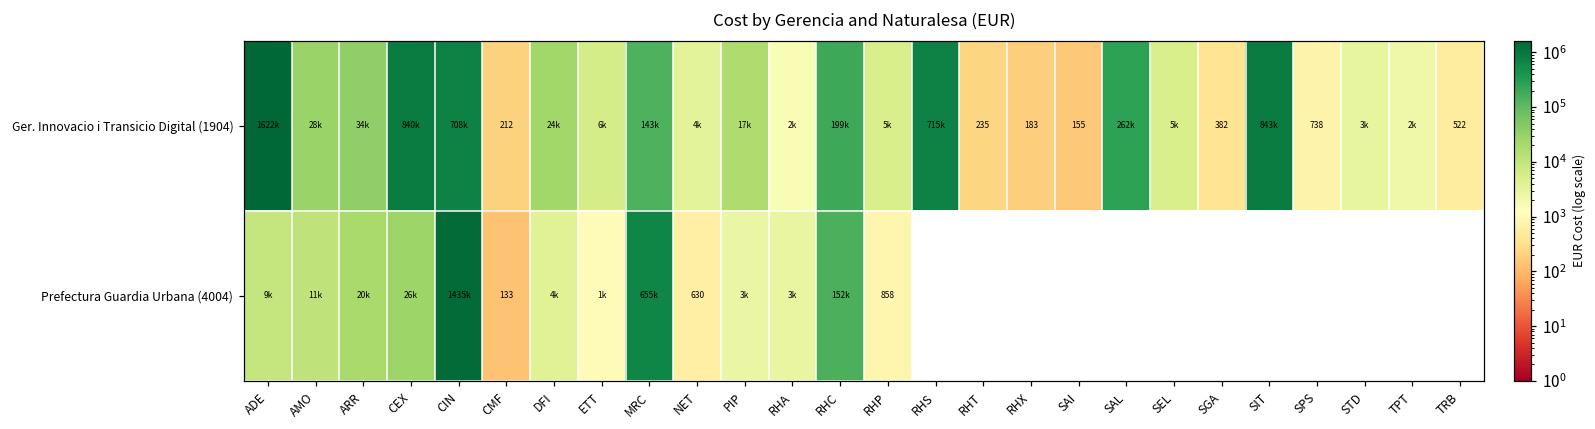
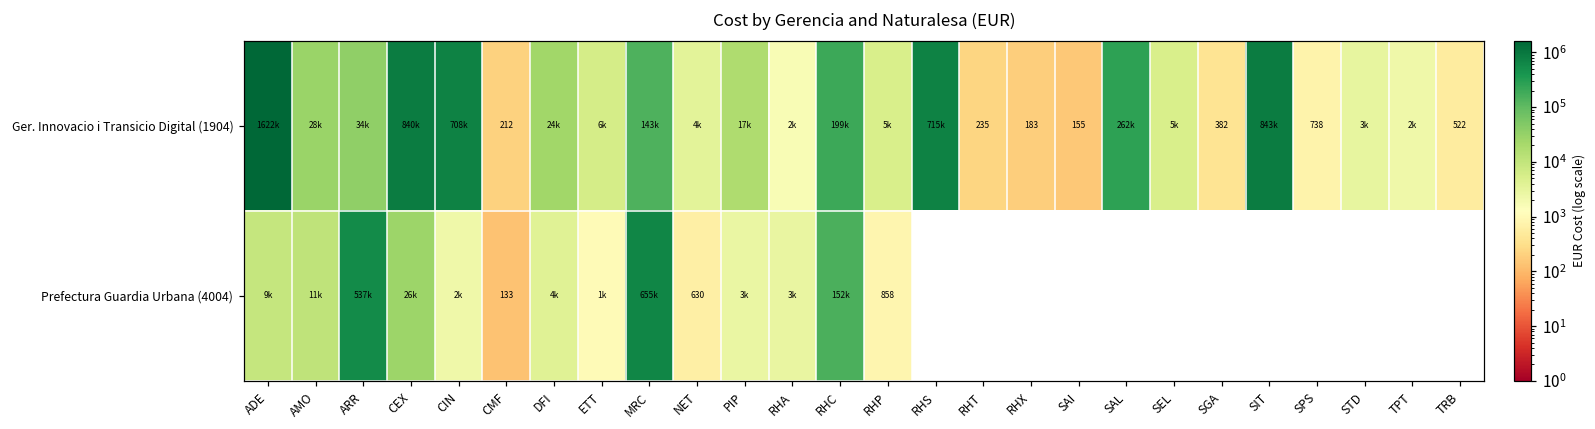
Prefectura Guardia Urbana (4004), ARR: 20k -> 537k
Prefectura Guardia Urbana (4004), CIN: 1435k -> 2k
